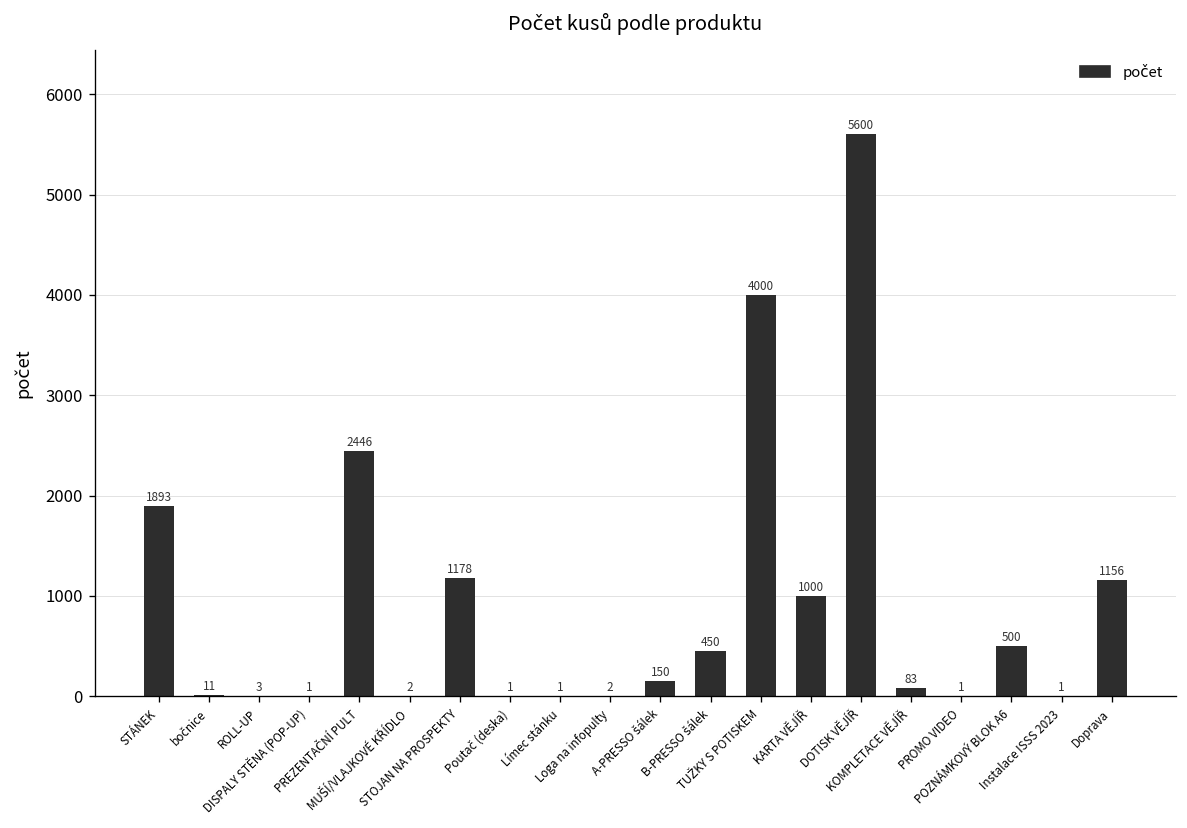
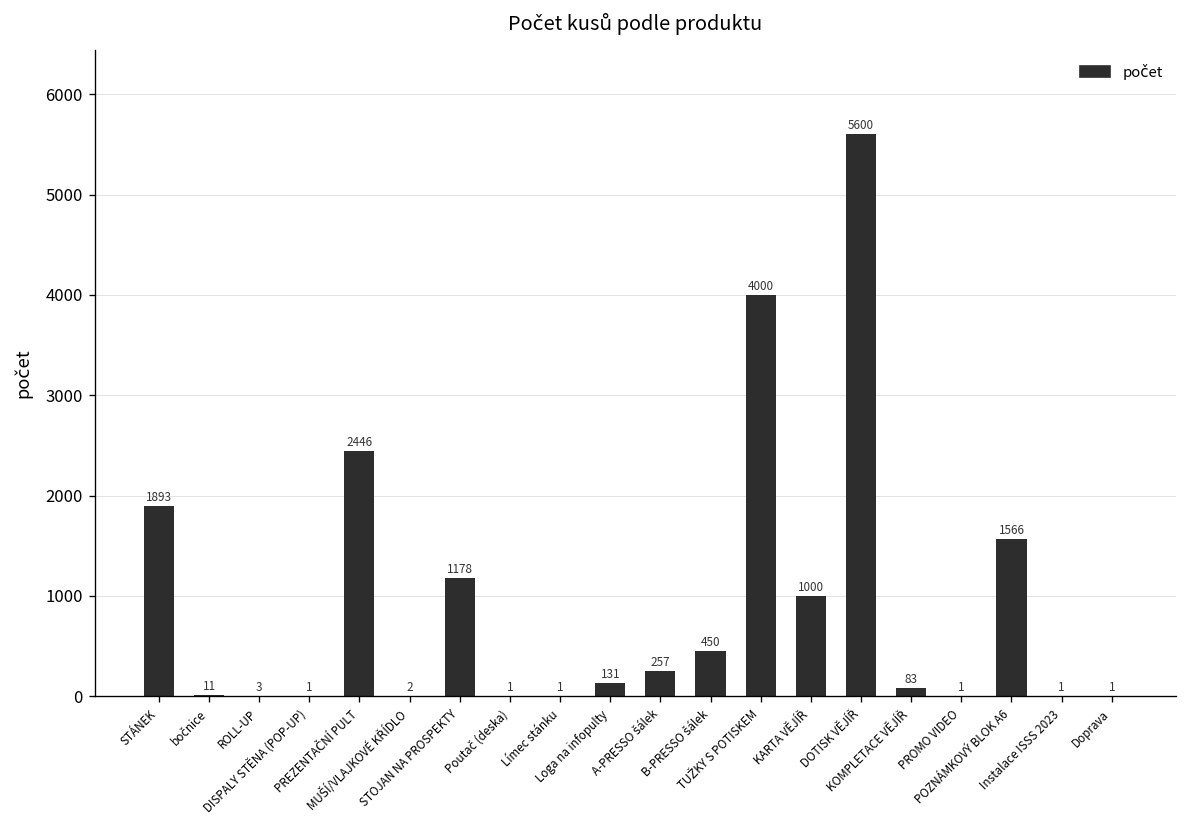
Loga na infopulty: 2 -> 131
A-PRESSO šálek: 150 -> 257
POZNÁMKOVÝ BLOK A6: 500 -> 1566
Doprava: 1156 -> 1
